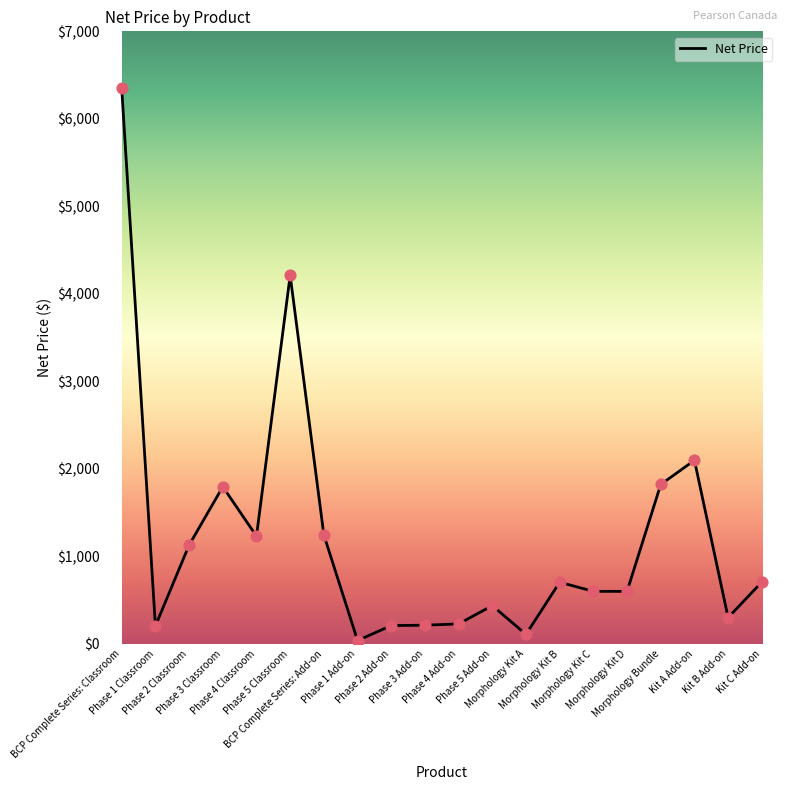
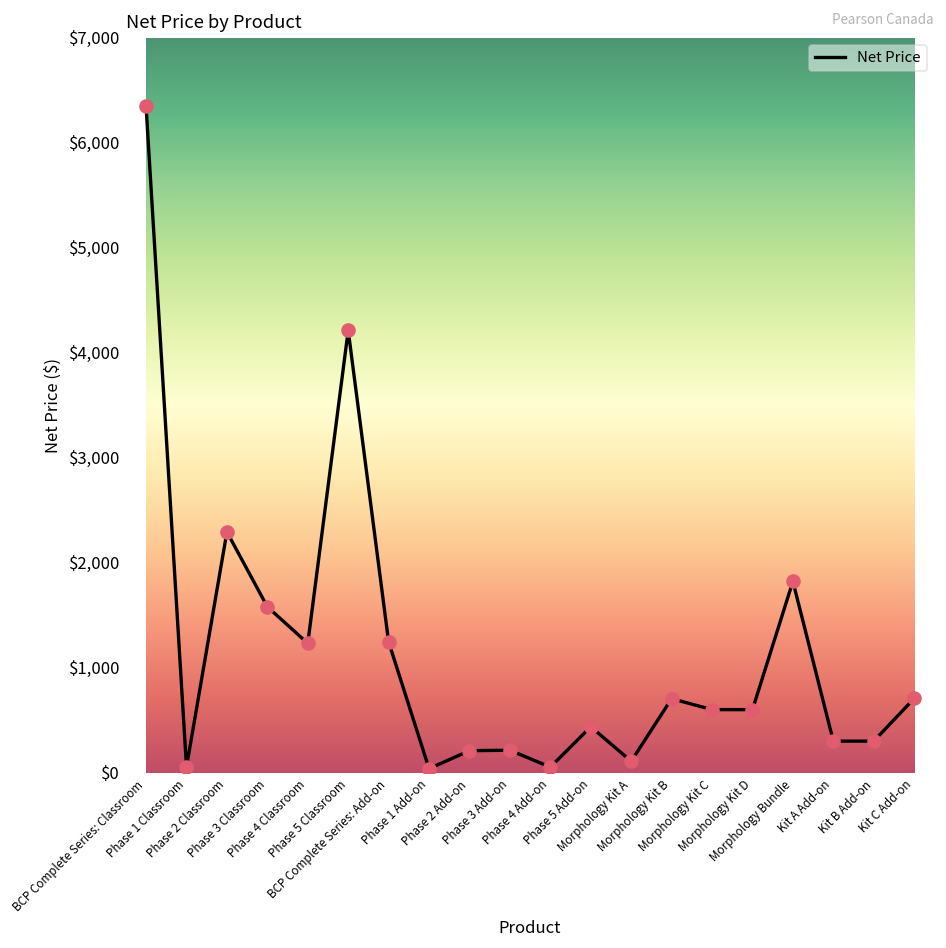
Phase 1 Classroom: $200 -> $100
Phase 2 Classroom: $1,100 -> $2,300
Phase 3 Classroom: $1,800 -> $1,600
Phase 4 Add-on: $200 -> $100
Kit A Add-on: $2,100 -> $300
